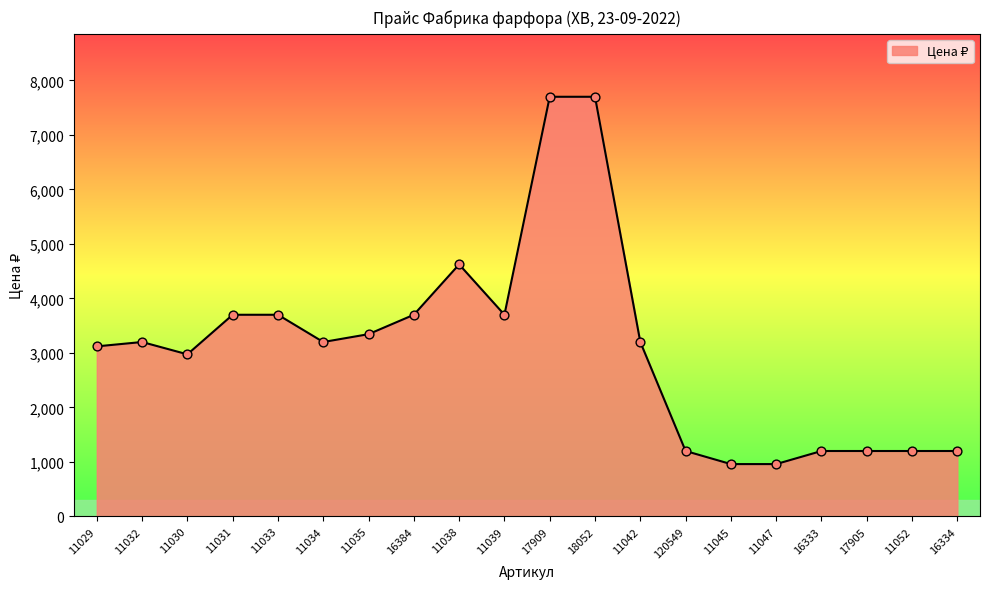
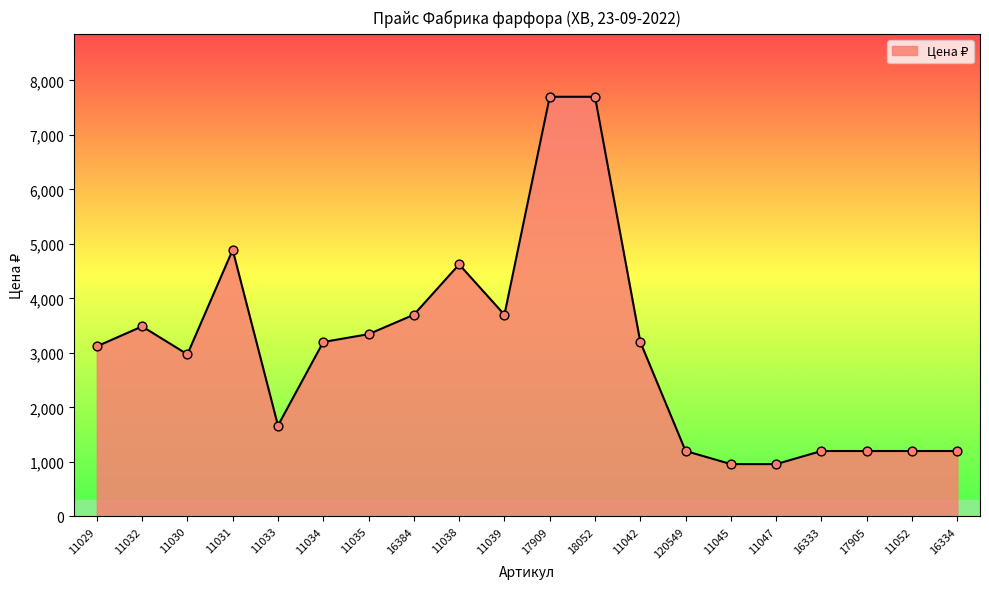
11032: 3,200 -> 3,500
11031: 3,700 -> 4,900
11033: 3,700 -> 1,700
